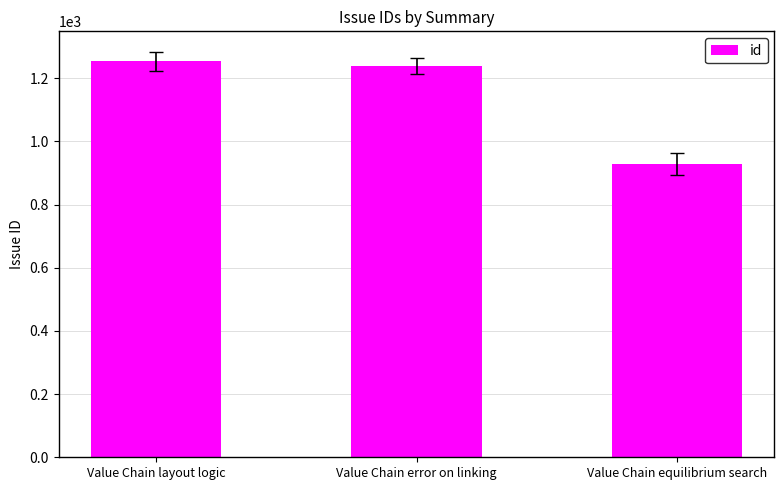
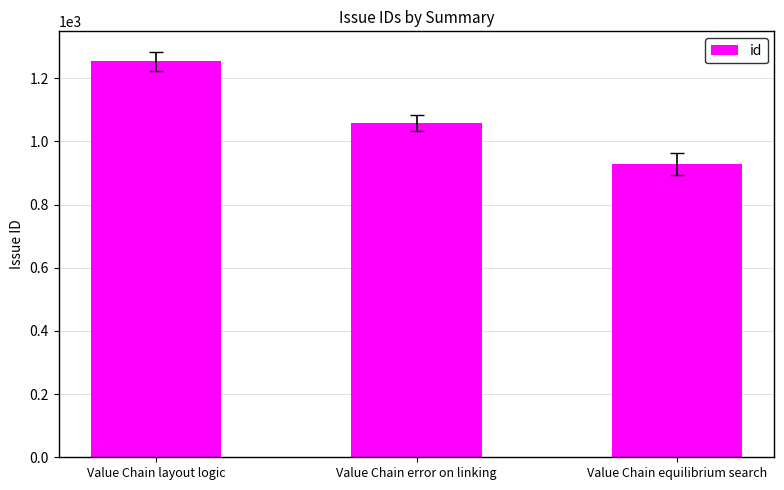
id, Value Chain error on linking: 1240 -> 1060
